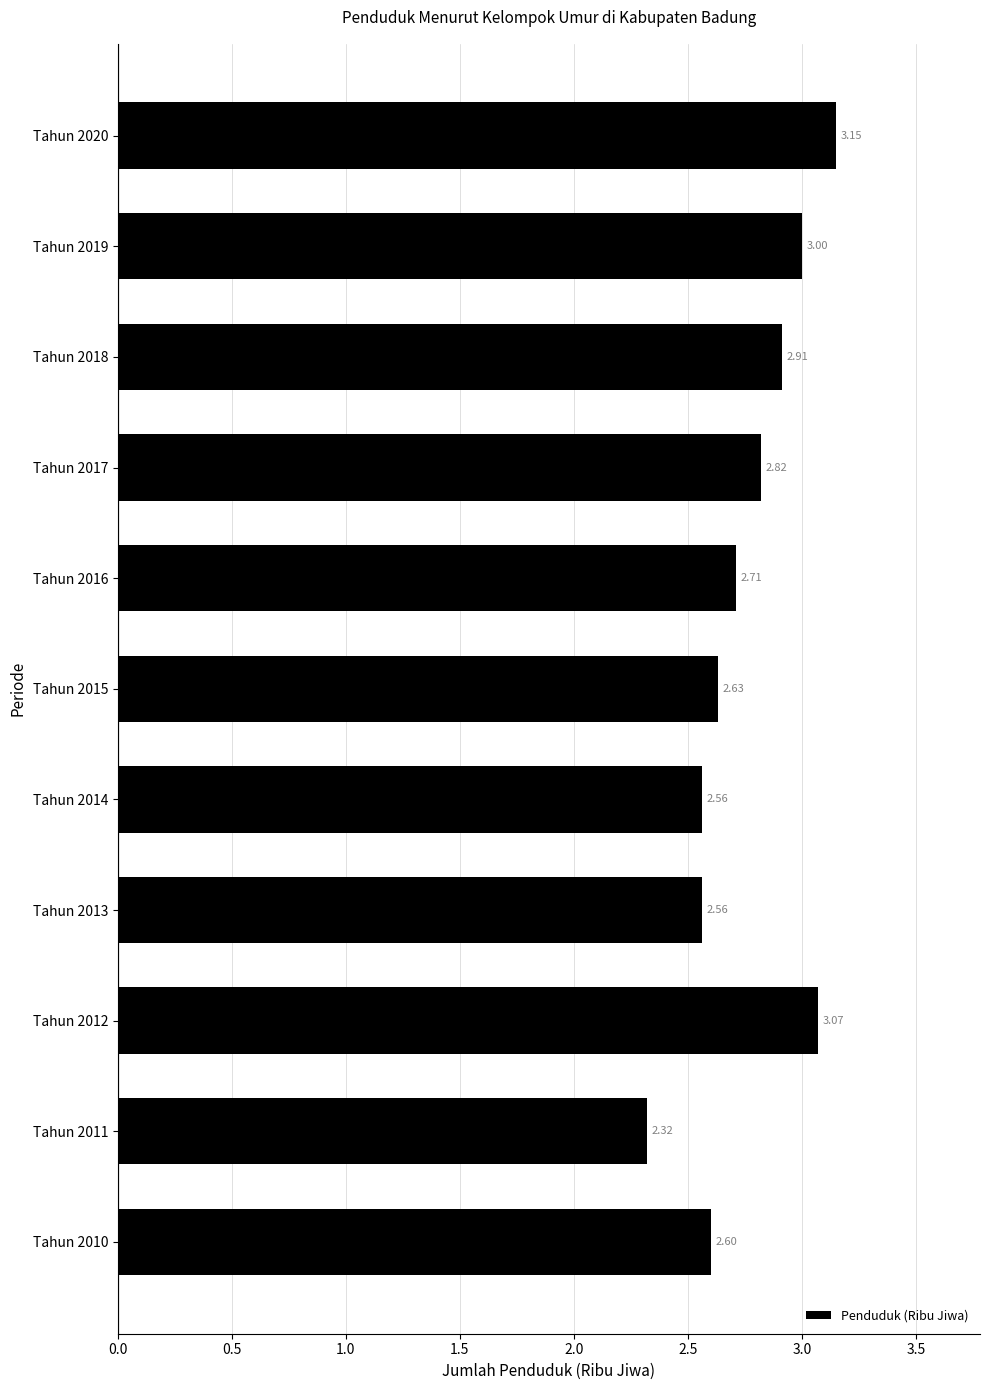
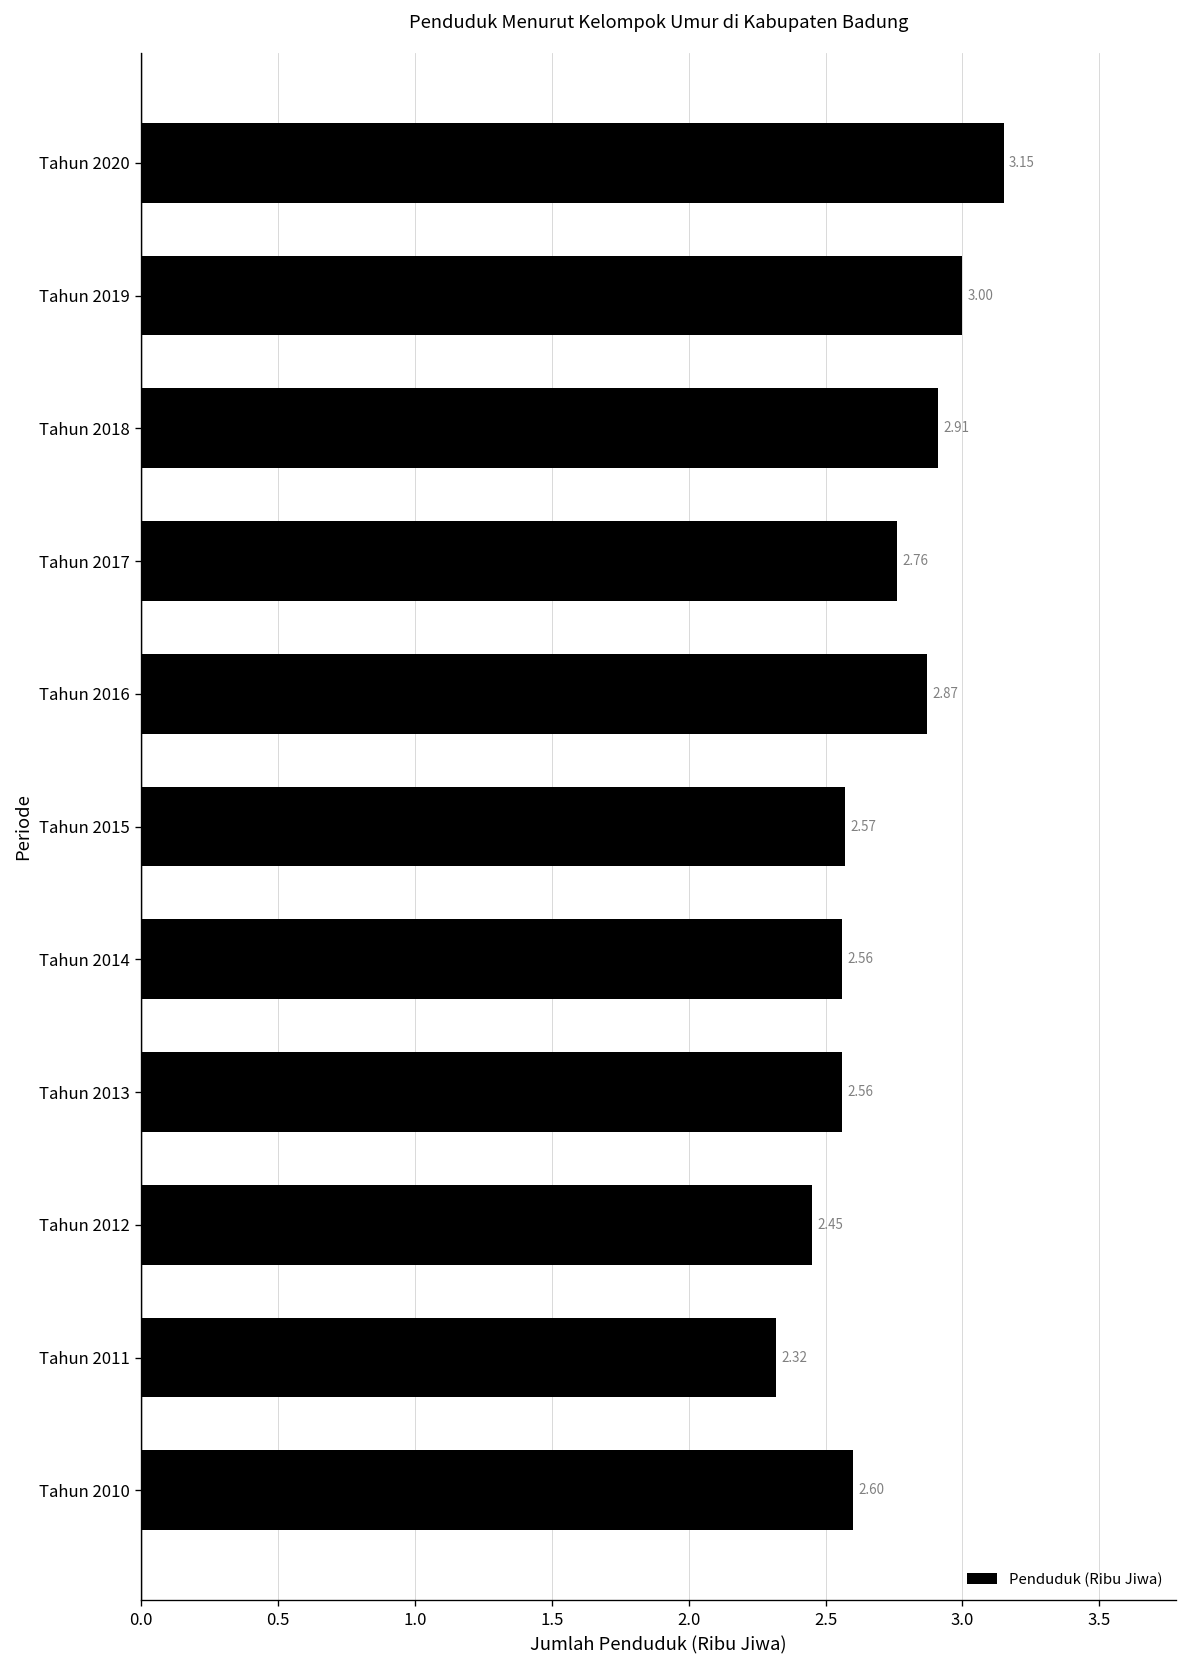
Tahun 2017: 2.82 -> 2.76
Tahun 2016: 2.71 -> 2.87
Tahun 2015: 2.63 -> 2.57
Tahun 2012: 3.07 -> 2.45
